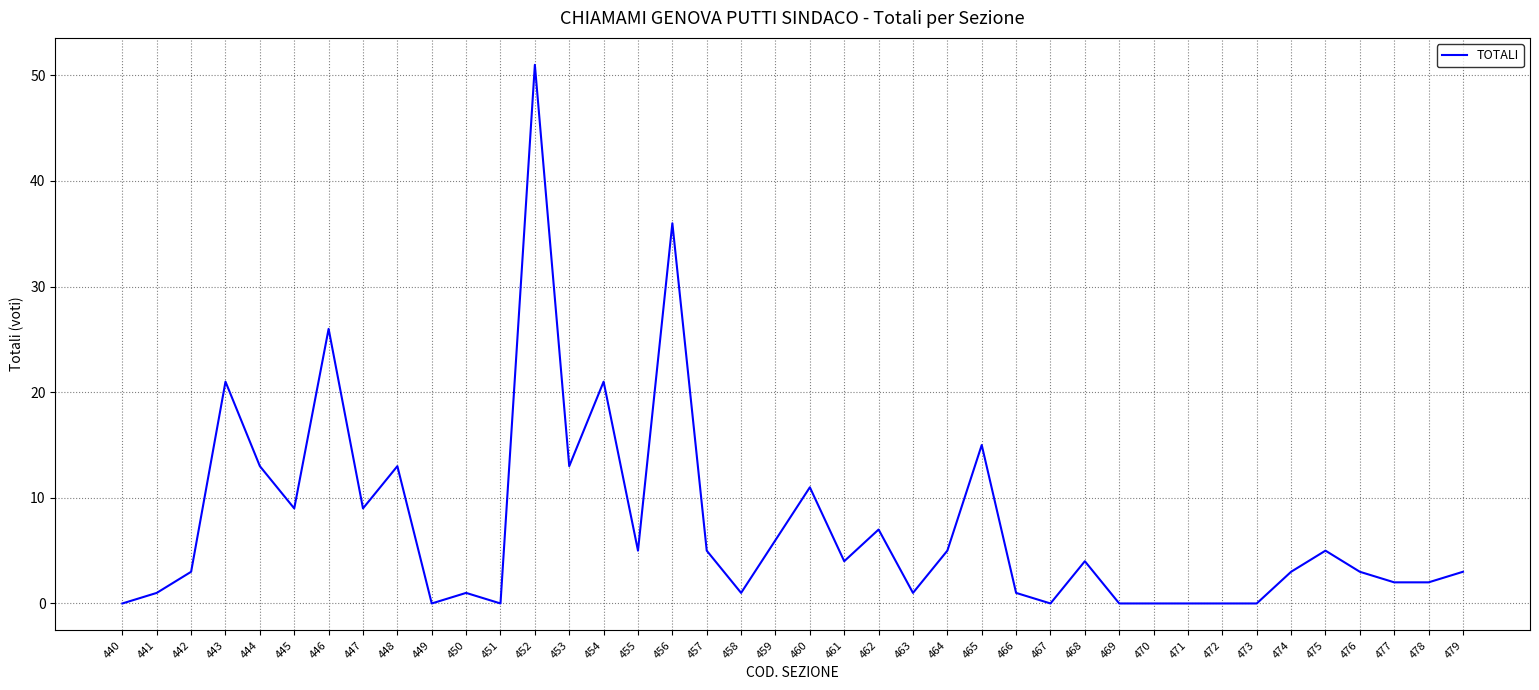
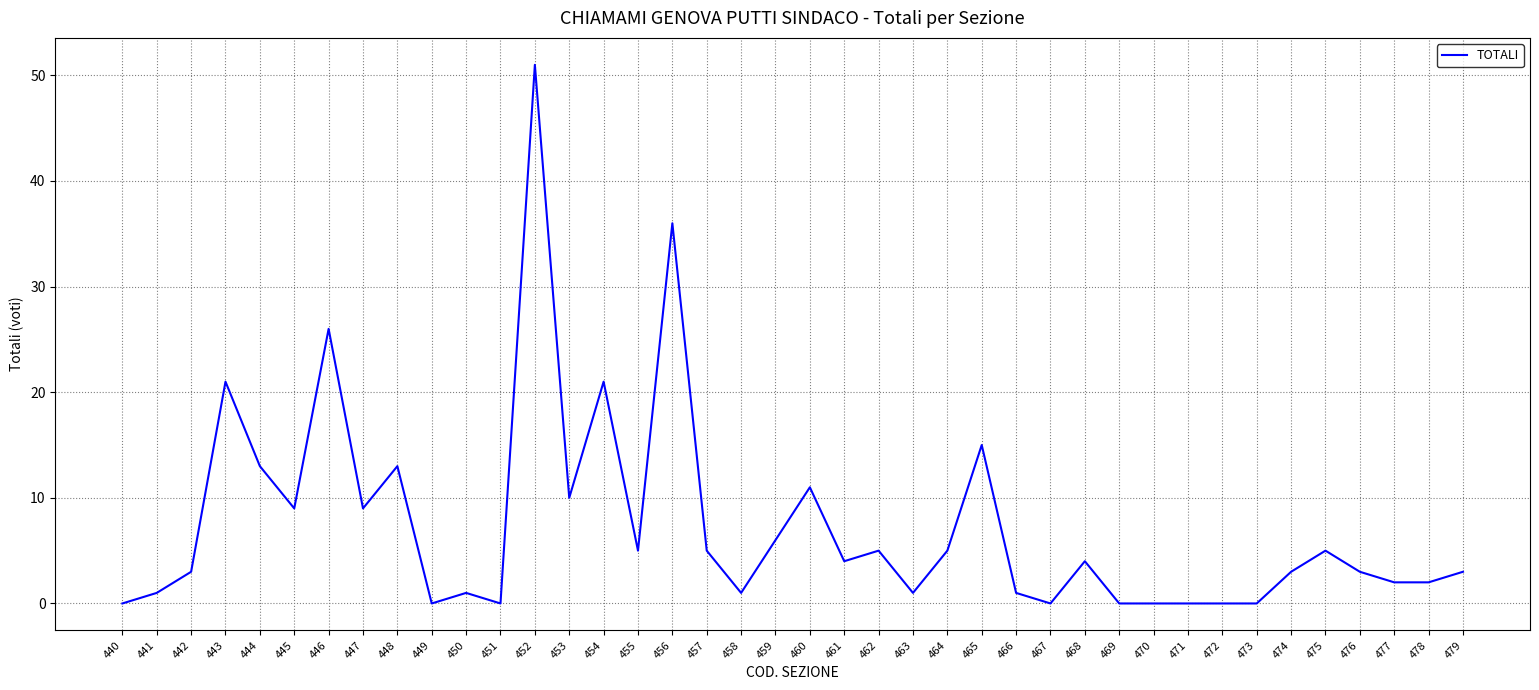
453: 13 -> 10
462: 7 -> 5
